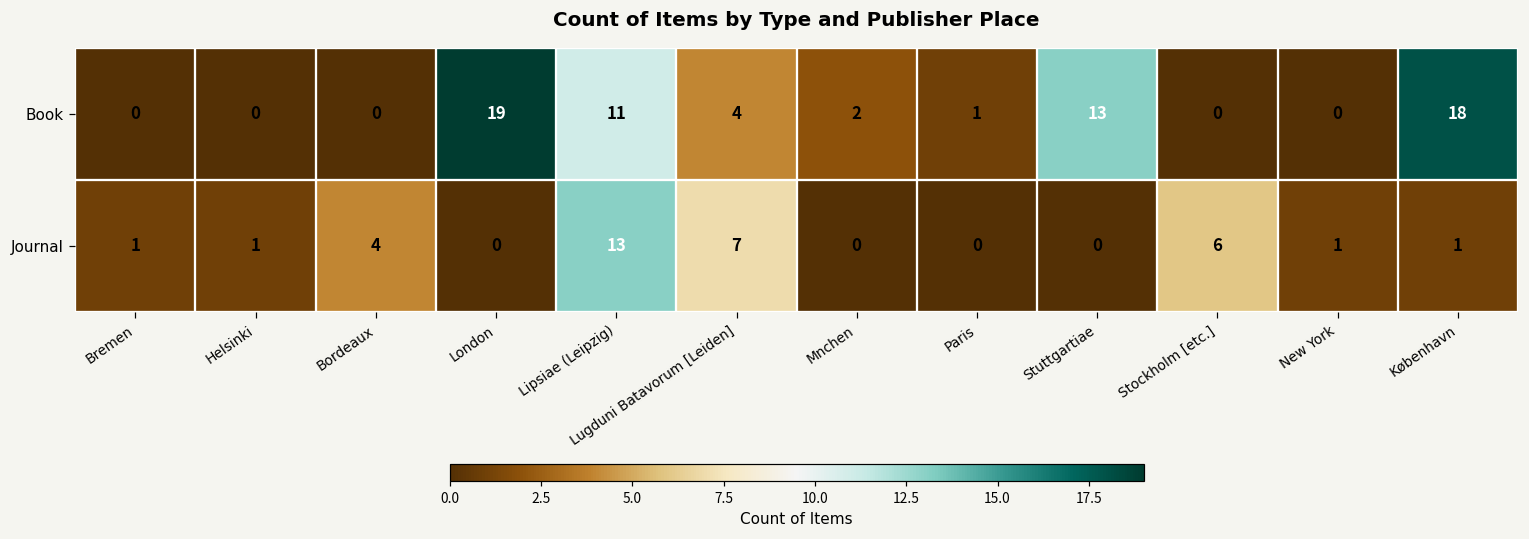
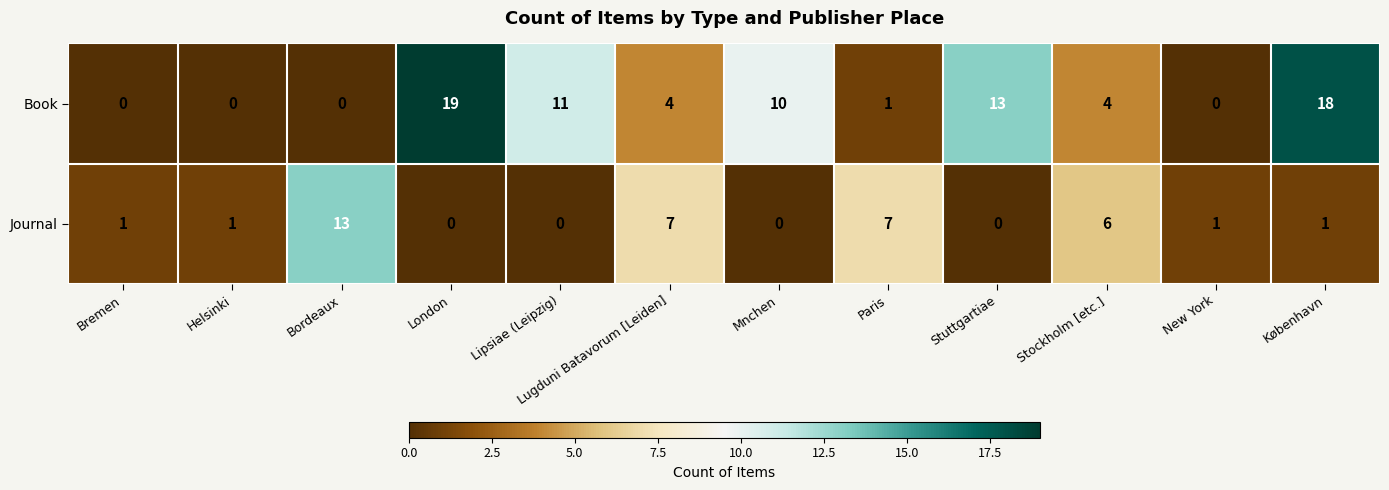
Book, Mnchen: 2 -> 10
Book, Stockholm [etc.]: 0 -> 4
Journal, Bordeaux: 4 -> 13
Journal, Lipsiae (Leipzig): 13 -> 0
Journal, Paris: 0 -> 7
